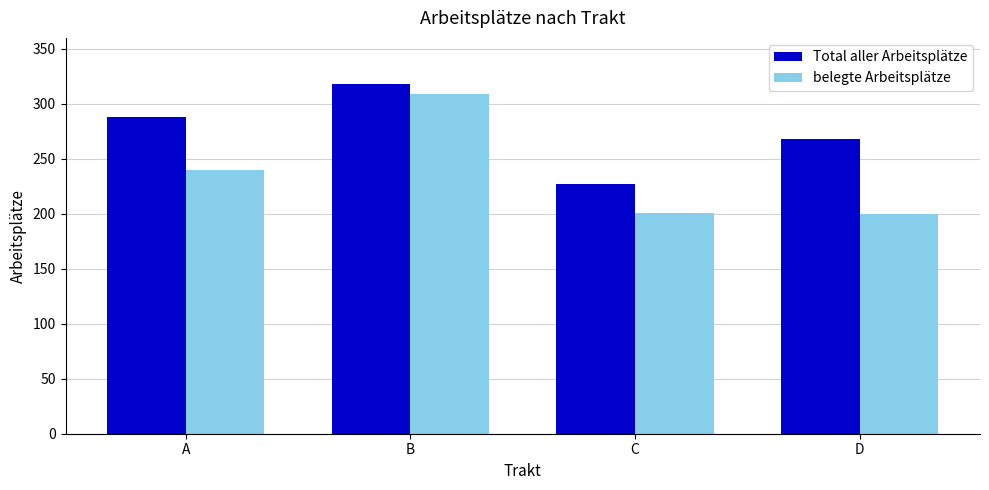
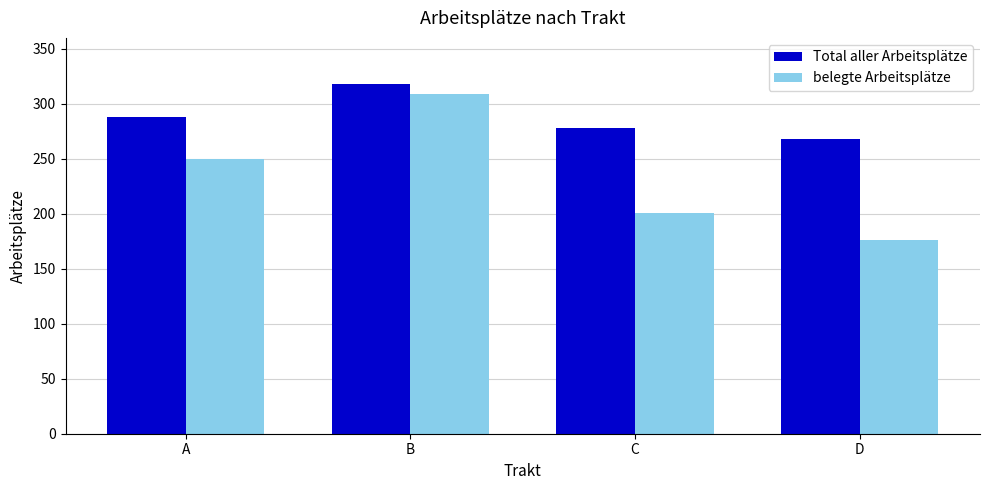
belegte Arbeitsplätze, A: 240 -> 250
Total aller Arbeitsplätze, C: 227 -> 278
belegte Arbeitsplätze, D: 200 -> 176
